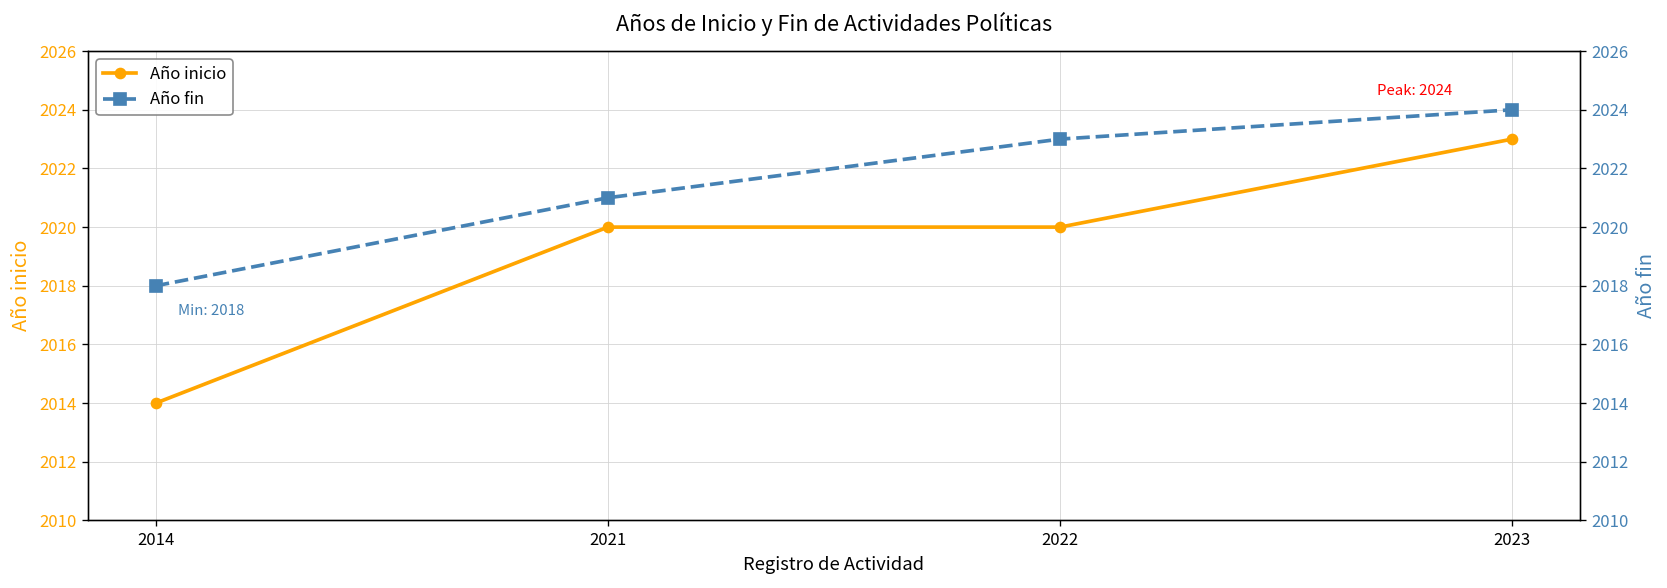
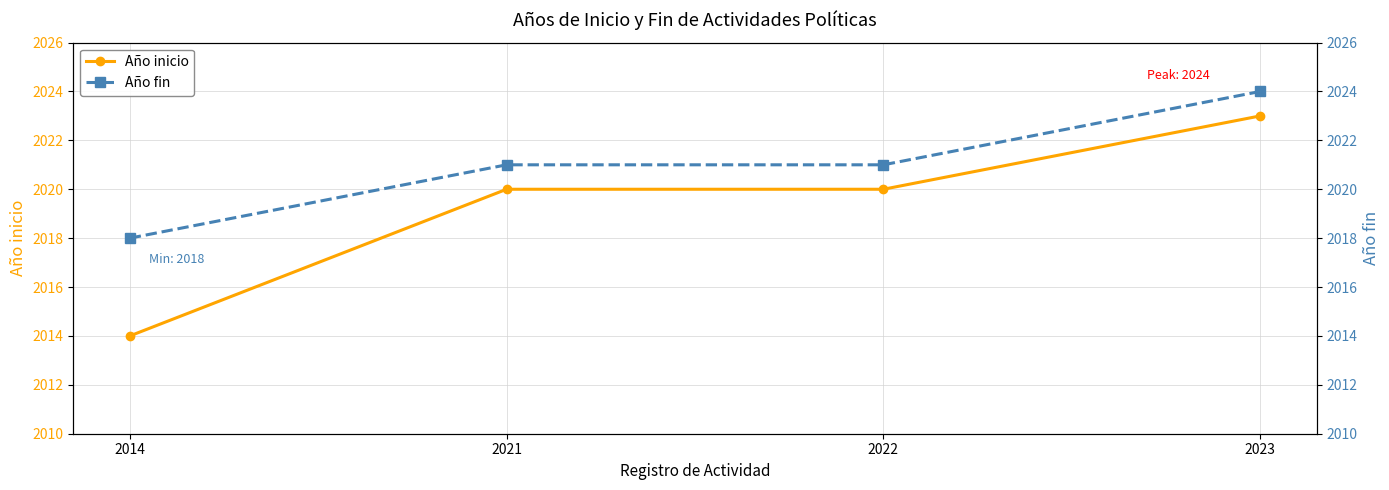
Año fin, 2022: 2023 -> 2021
